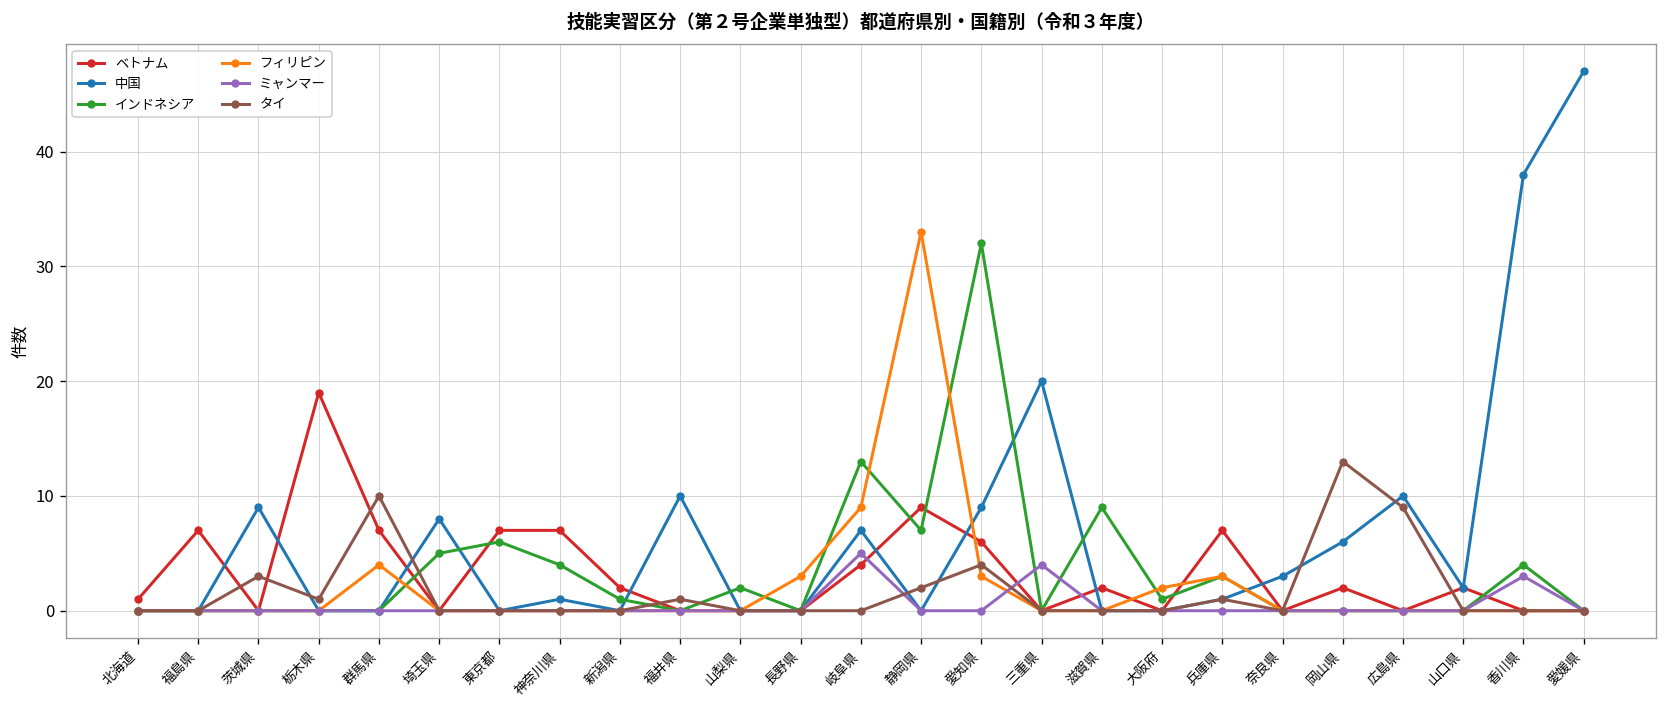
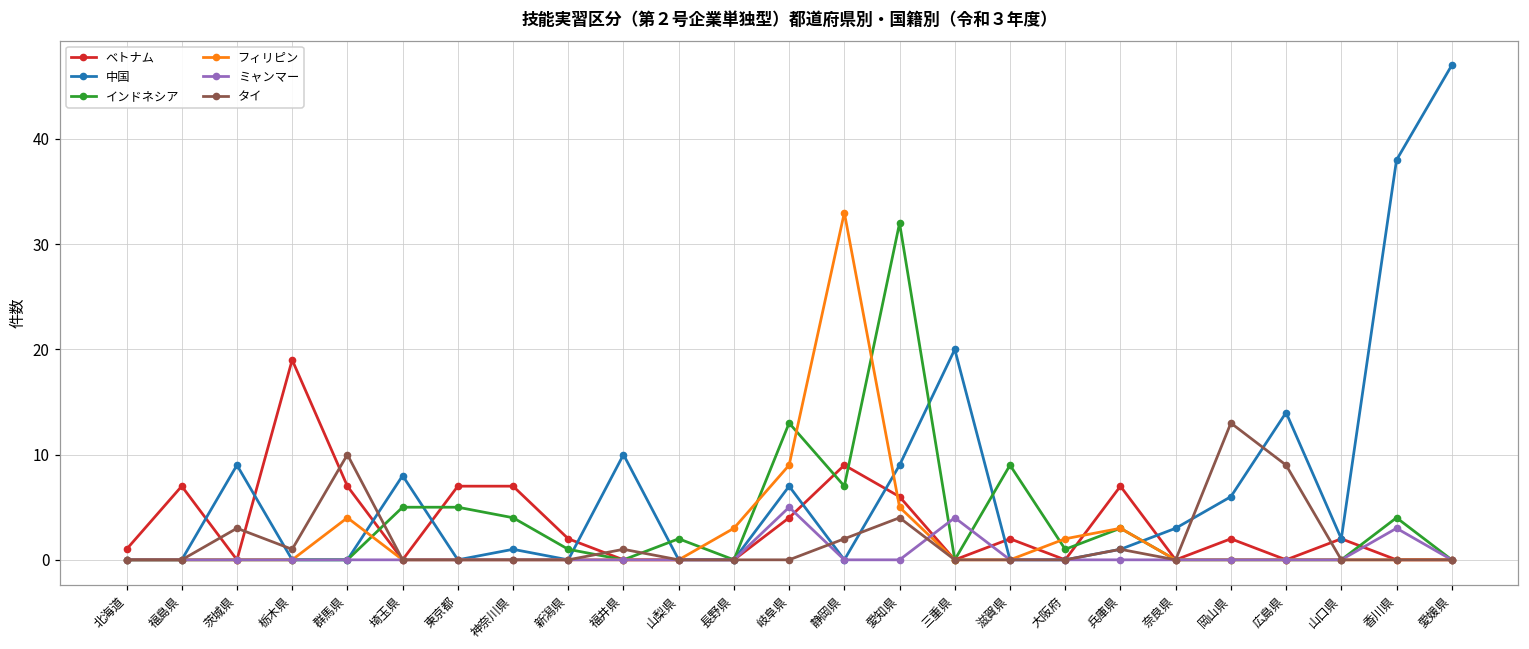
インドネシア, 東京都: 6 -> 5
フィリピン, 愛知県: 3 -> 5
中国, 広島県: 10 -> 14
